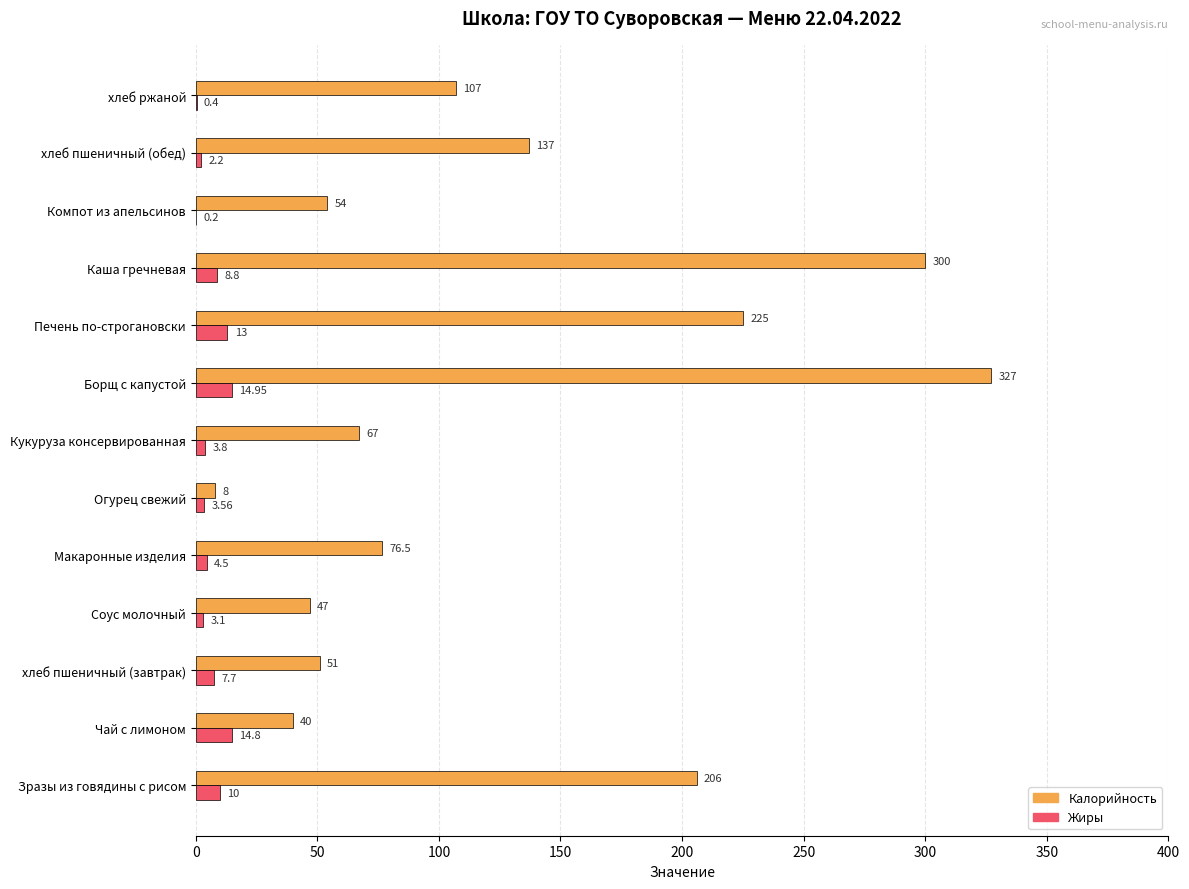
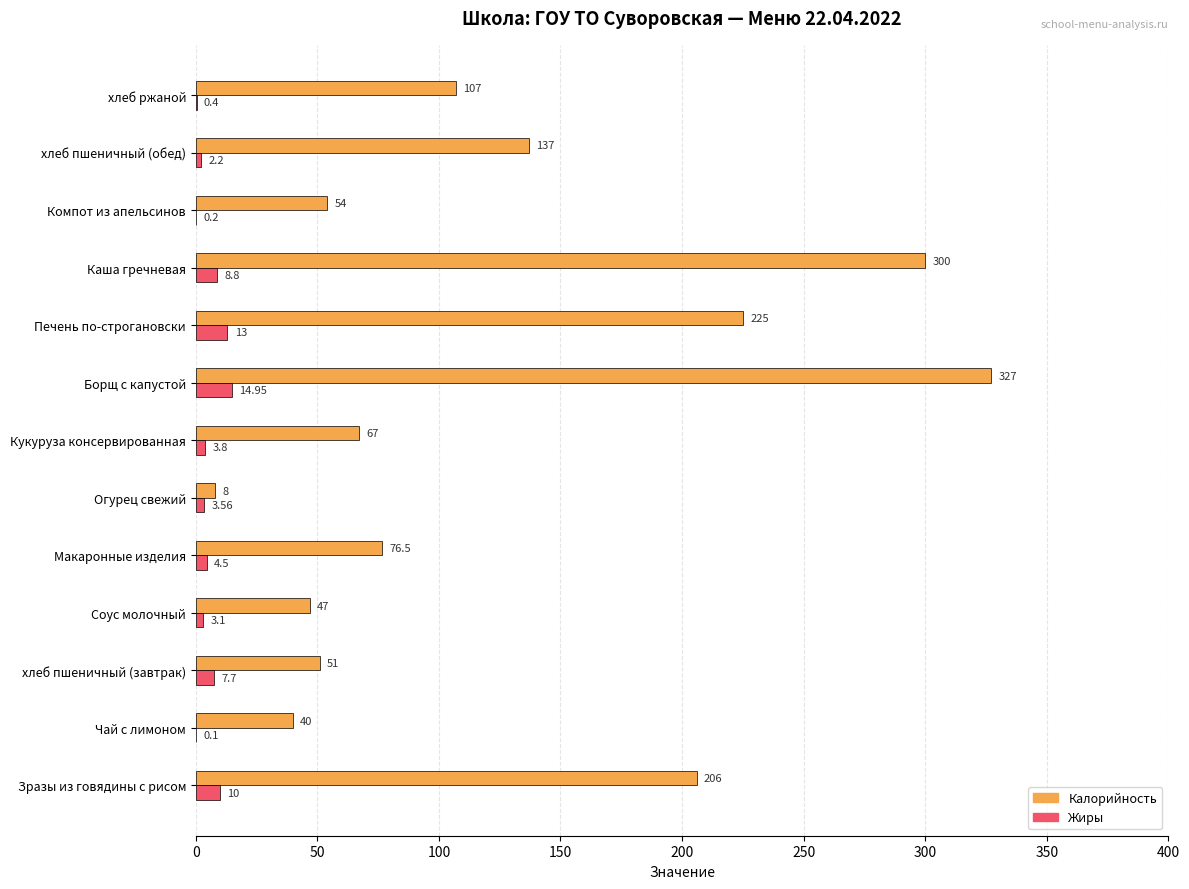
Жиры, Чай с лимоном: 14.8 -> 0.1
